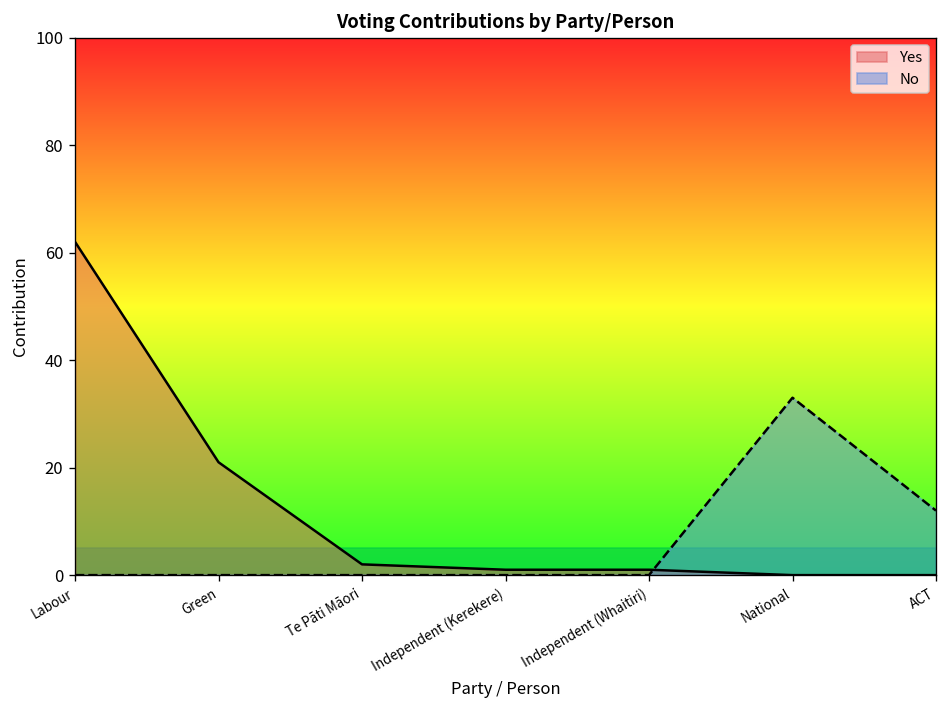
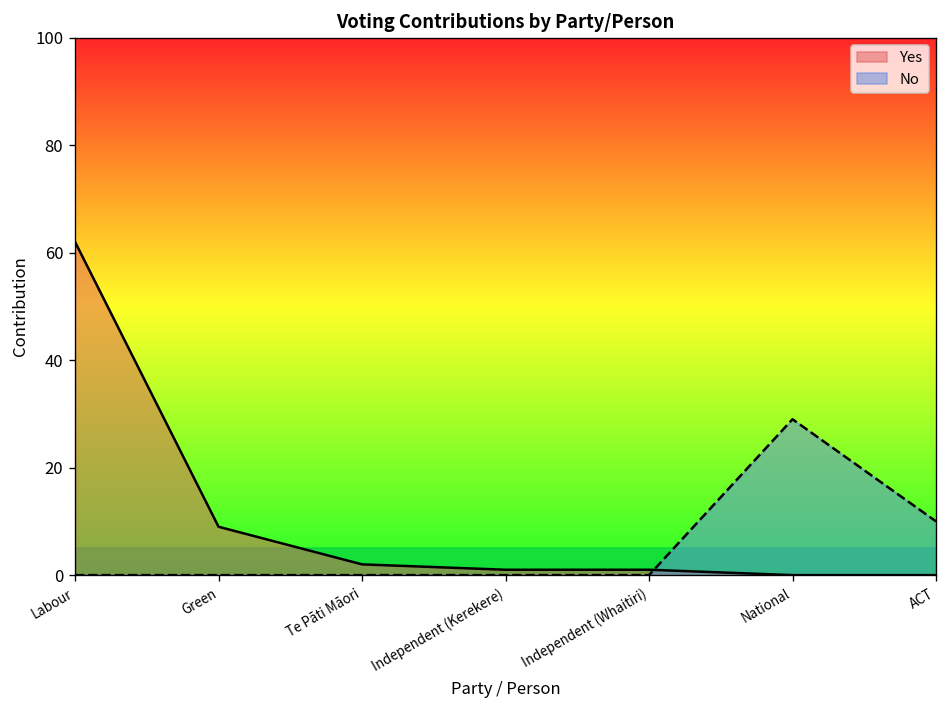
Yes, Green: 21 -> 9
No, National: 33 -> 29
No, ACT: 12 -> 10
